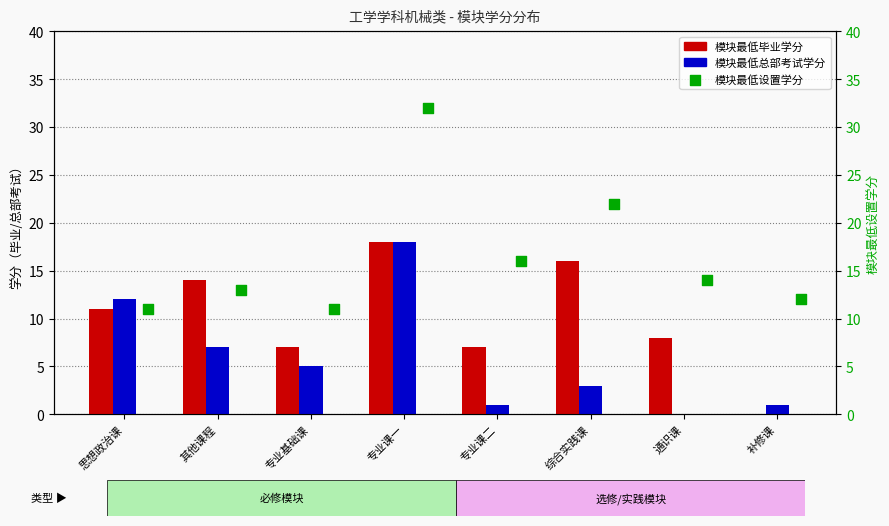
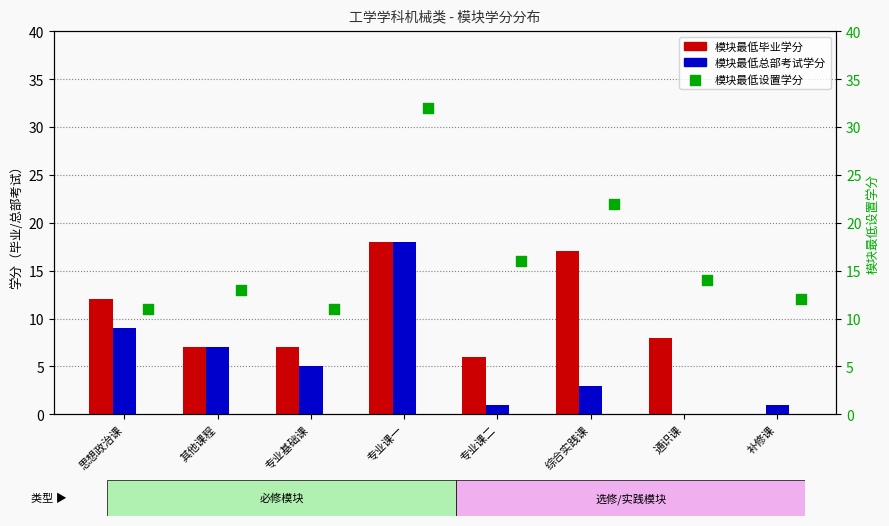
模块最低毕业学分, 思想政治课: 11 -> 12
模块最低总部考试学分, 思想政治课: 12 -> 9
模块最低毕业学分, 其他课程: 14 -> 7
模块最低毕业学分, 专业课二: 7 -> 6
模块最低毕业学分, 综合实践课: 16 -> 17
